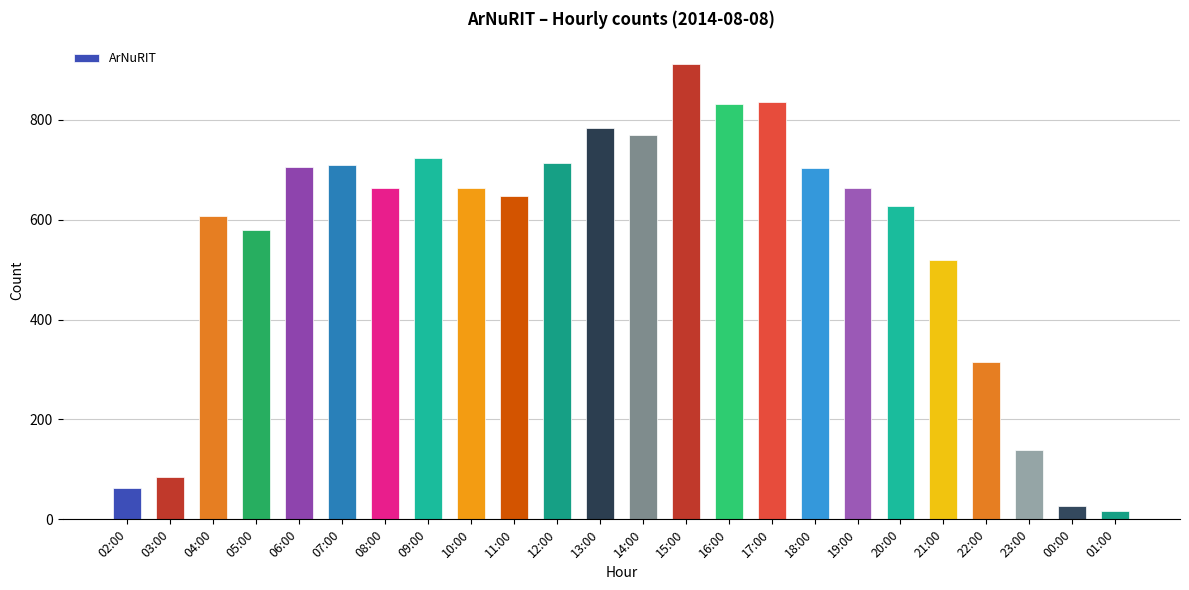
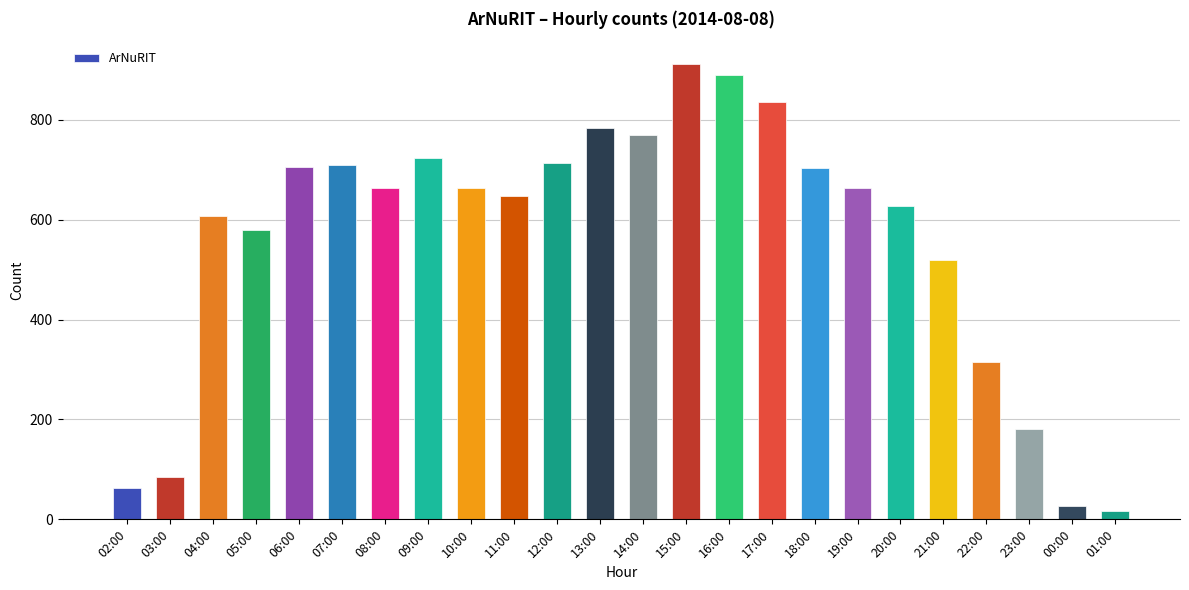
16:00: 830 -> 890
23:00: 140 -> 180
